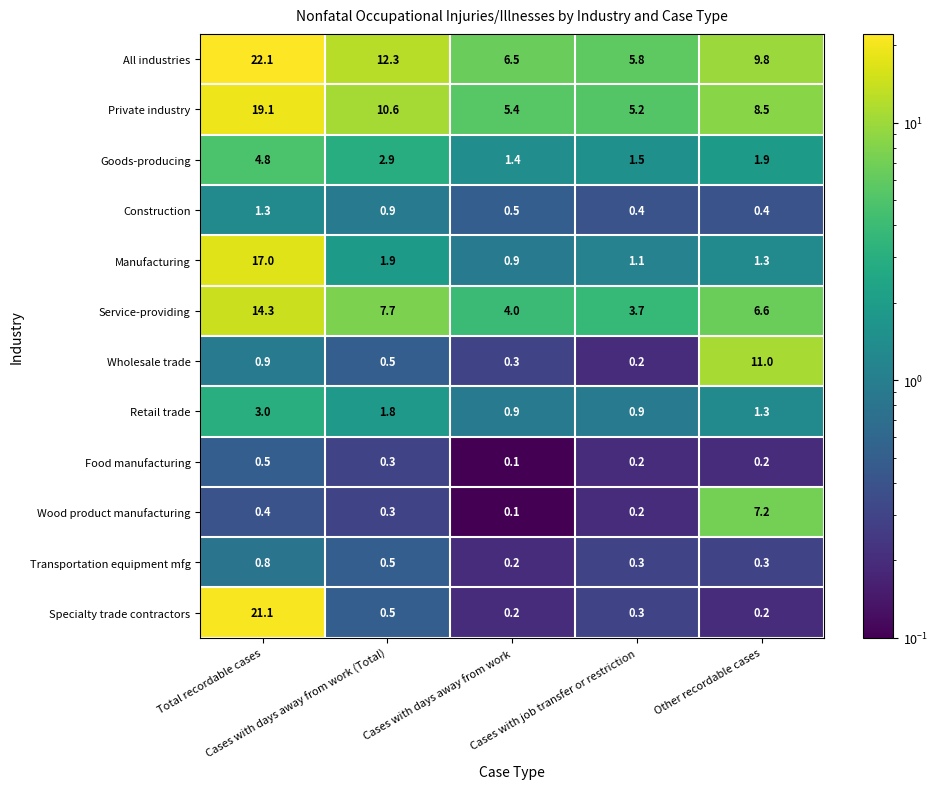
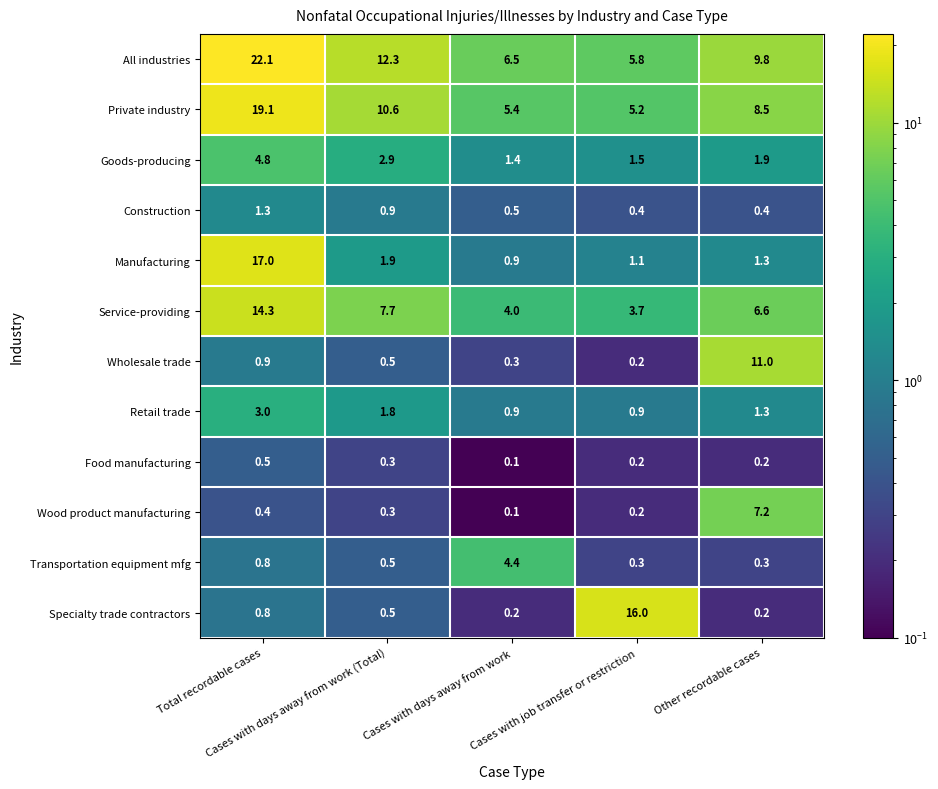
Transportation equipment mfg, Cases with days away from work: 0.2 -> 4.4
Specialty trade contractors, Total recordable cases: 21.1 -> 0.8
Specialty trade contractors, Cases with job transfer or restriction: 0.3 -> 16.0
